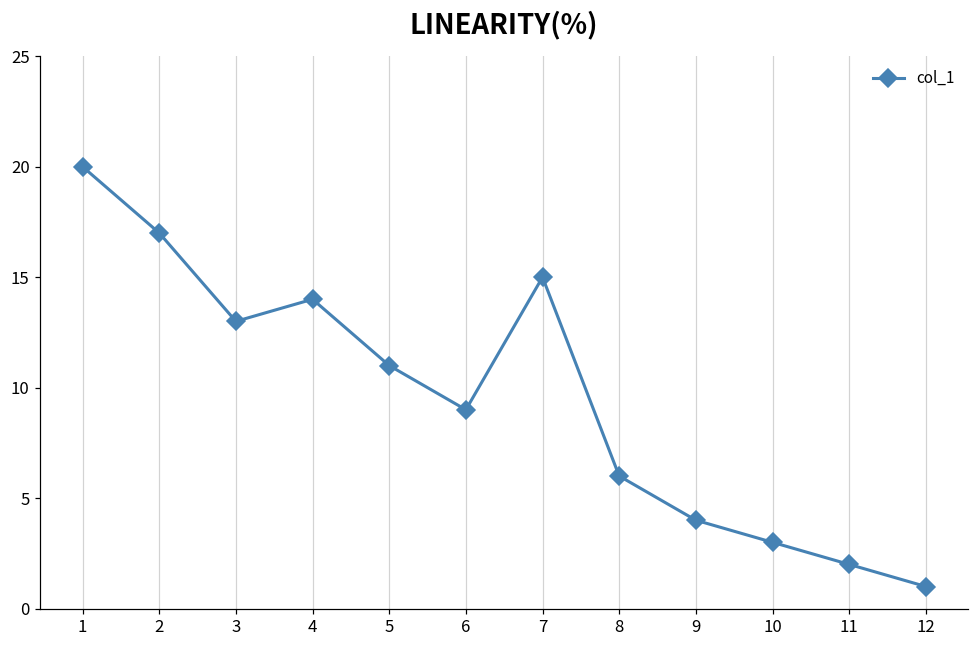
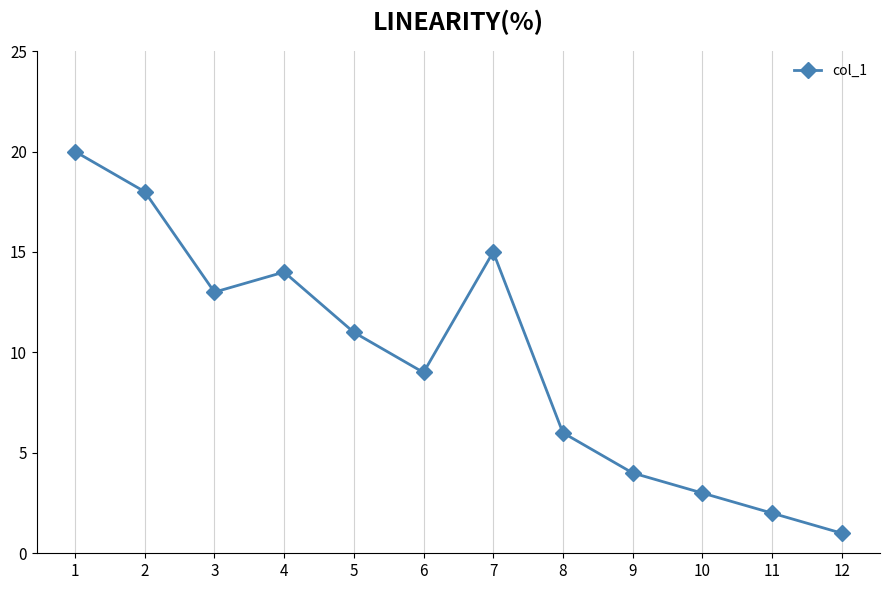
2: 17 -> 18
